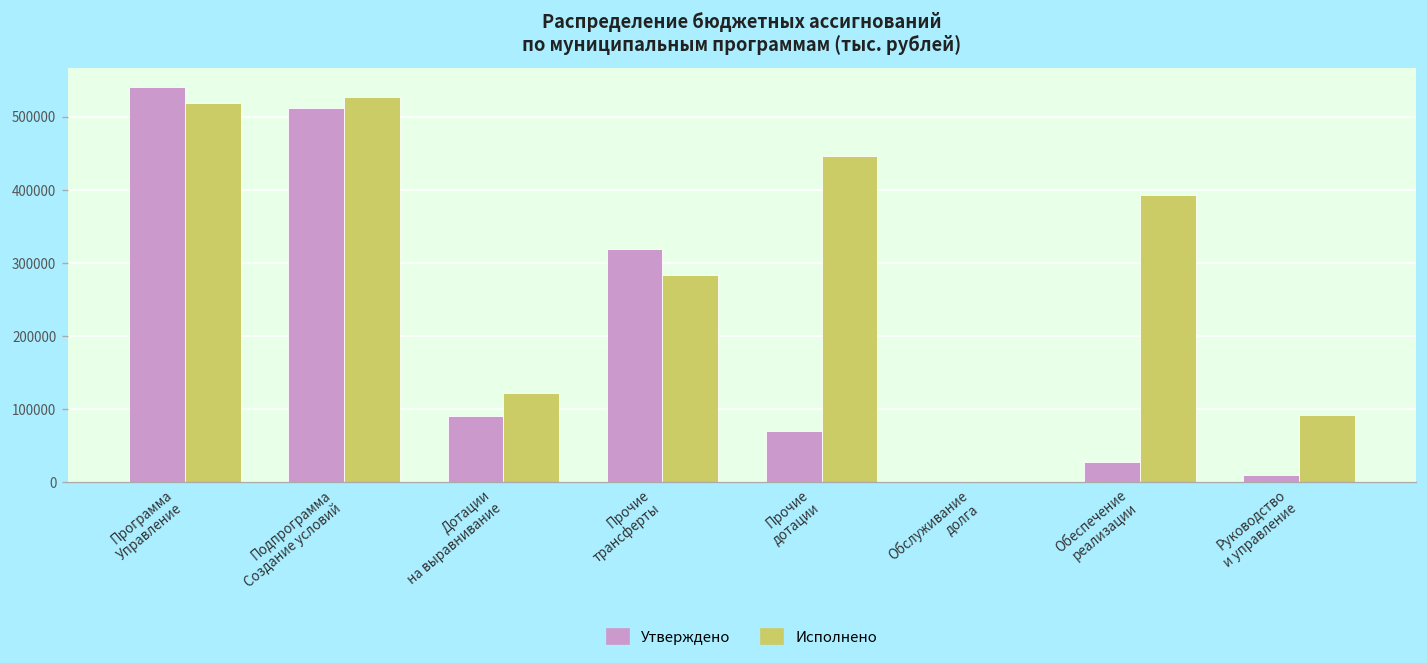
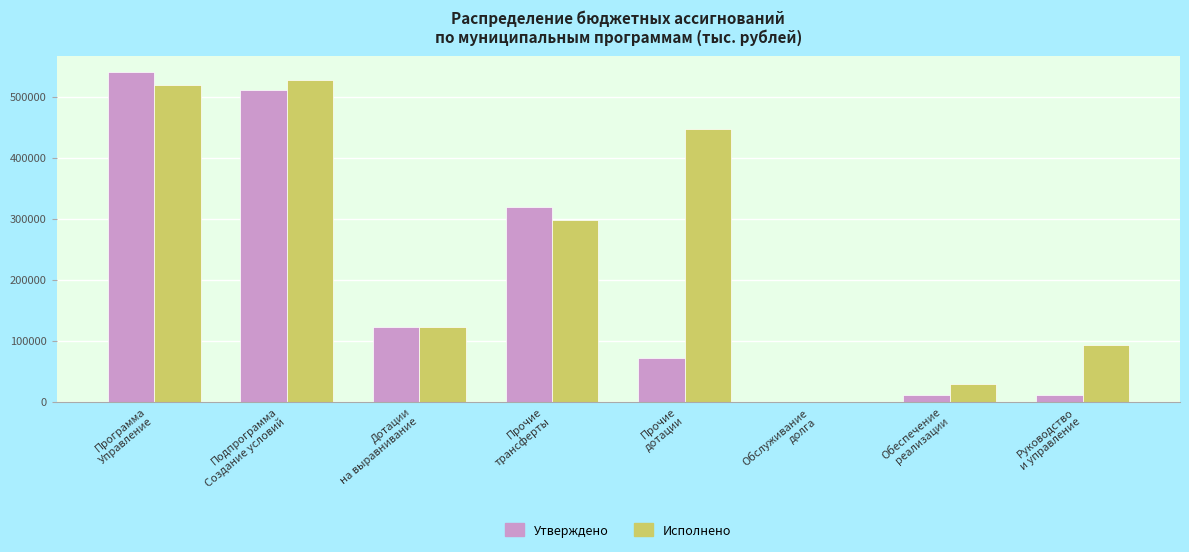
Утверждено, Дотации на выравнивание: 90000 -> 120000
Исполнено, Прочие трансферты: 280000 -> 300000
Утверждено, Обеспечение реализации: 30000 -> 10000
Исполнено, Обеспечение реализации: 390000 -> 30000
